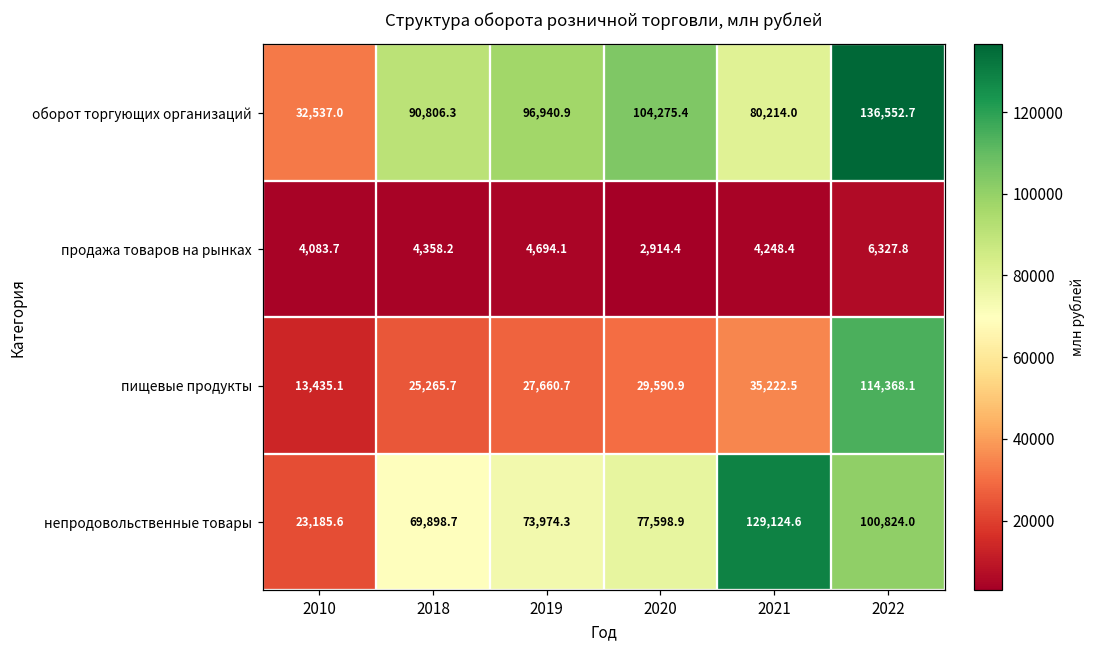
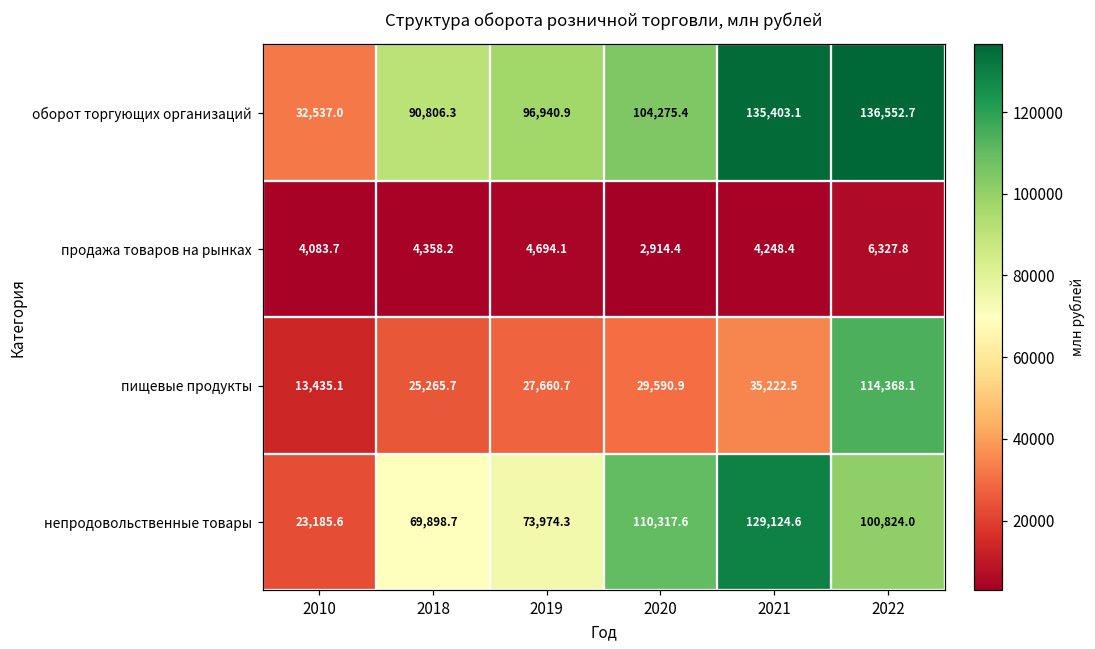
оборот торгующих организаций, 2021: 80,214.0 -> 135,403.1
непродовольственные товары, 2020: 77,598.9 -> 110,317.6
